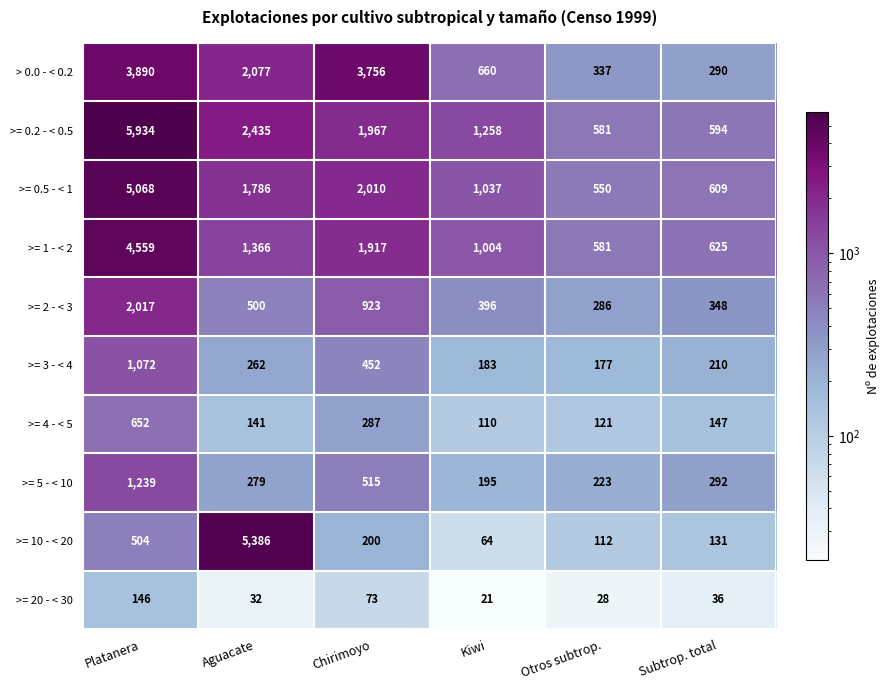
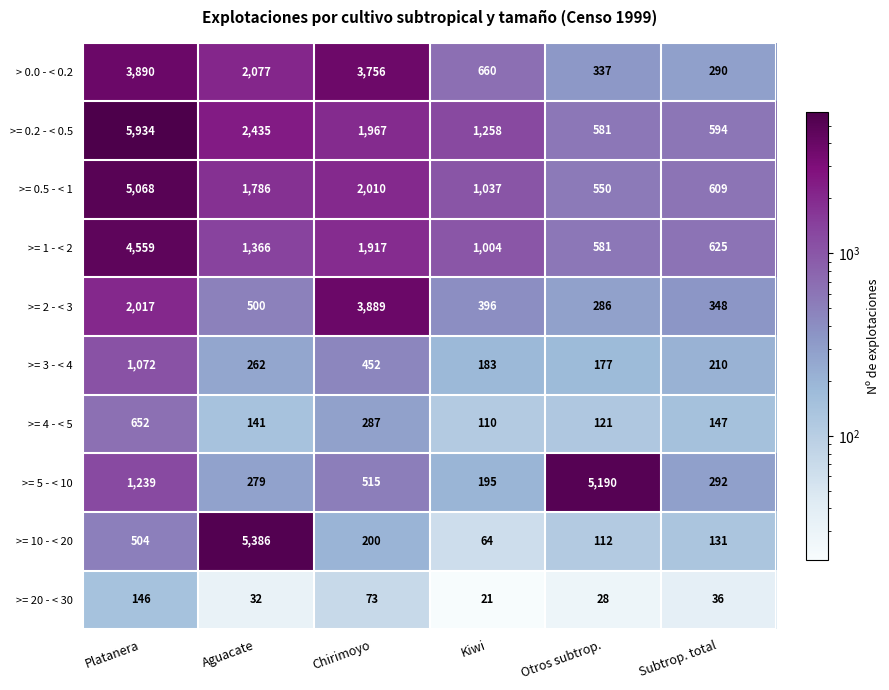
>= 2 - < 3, Chirimoyo: 923 -> 3,889
>= 5 - < 10, Otros subtrop.: 223 -> 5,190
